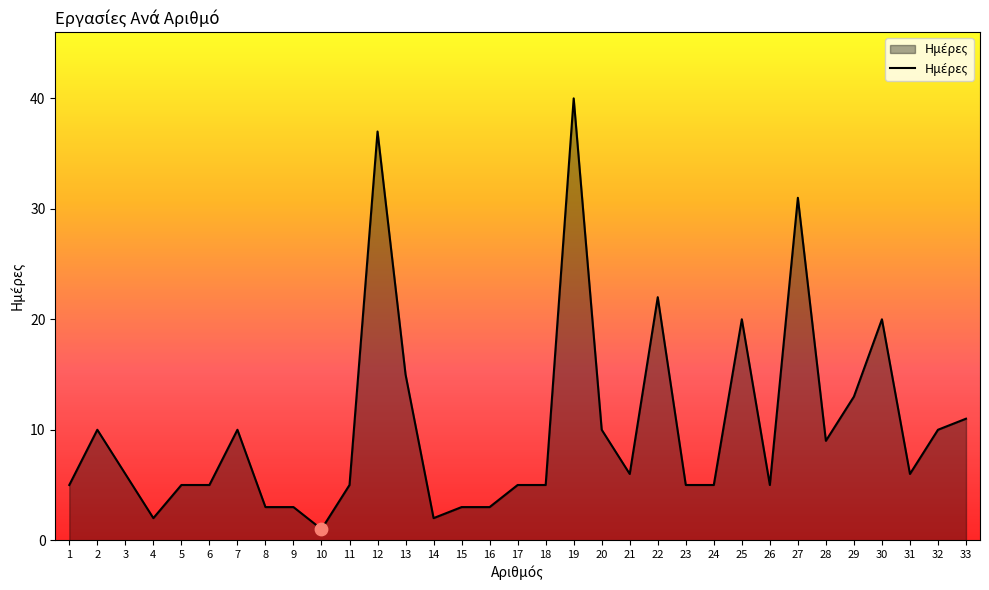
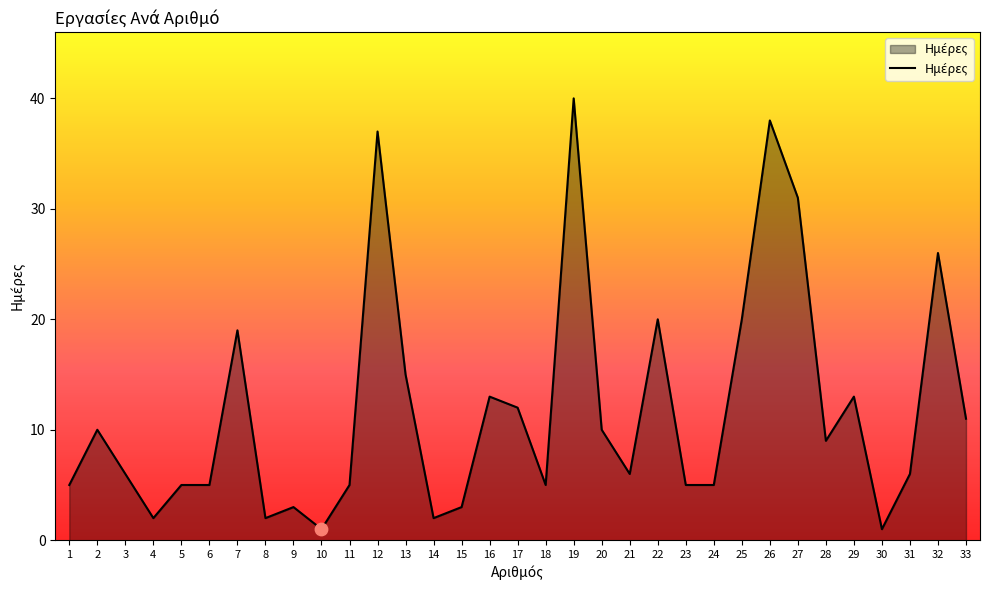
Ημέρες, 7: 10 -> 19
Ημέρες, 8: 3 -> 2
Ημέρες, 16: 3 -> 13
Ημέρες, 17: 5 -> 12
Ημέρες, 22: 22 -> 20
Ημέρες, 26: 5 -> 38
Ημέρες, 30: 20 -> 1
Ημέρες, 32: 10 -> 26
